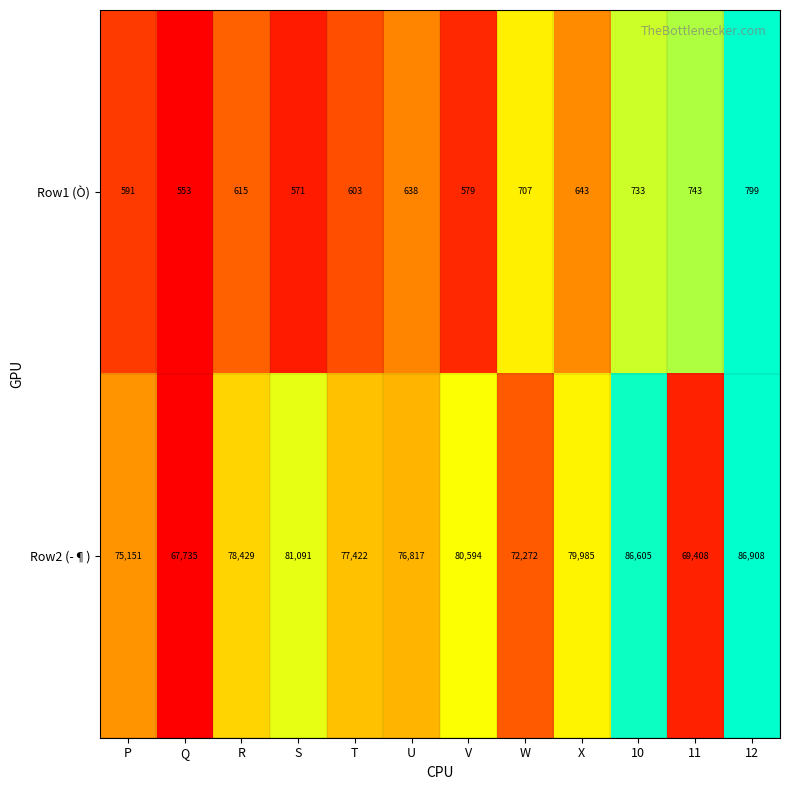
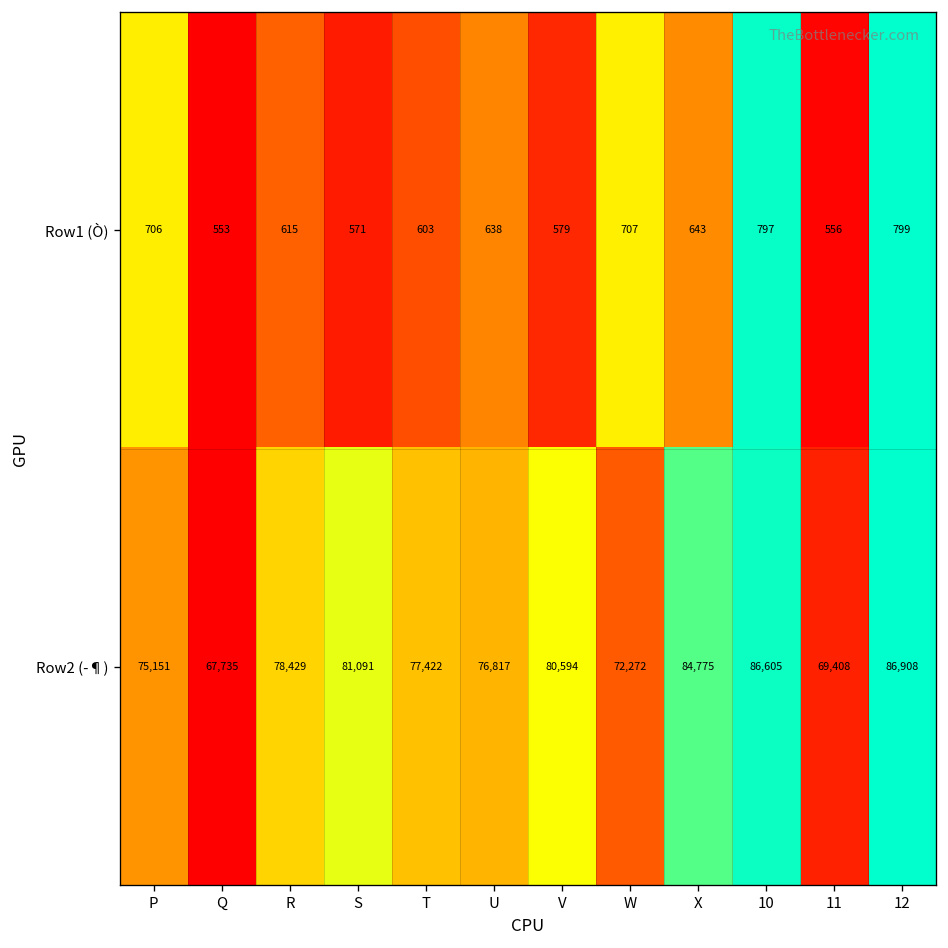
Row1 (Ò), P: 591 -> 706
Row1 (Ò), 10: 733 -> 797
Row1 (Ò), 11: 743 -> 556
Row2 (­¶), X: 79,985 -> 84,775
